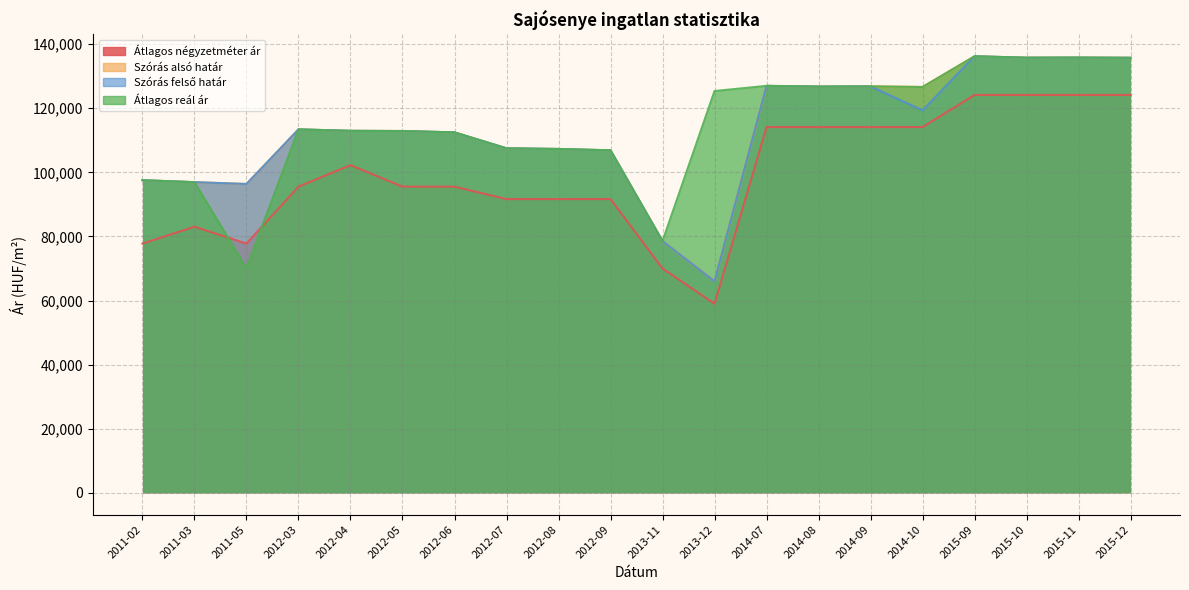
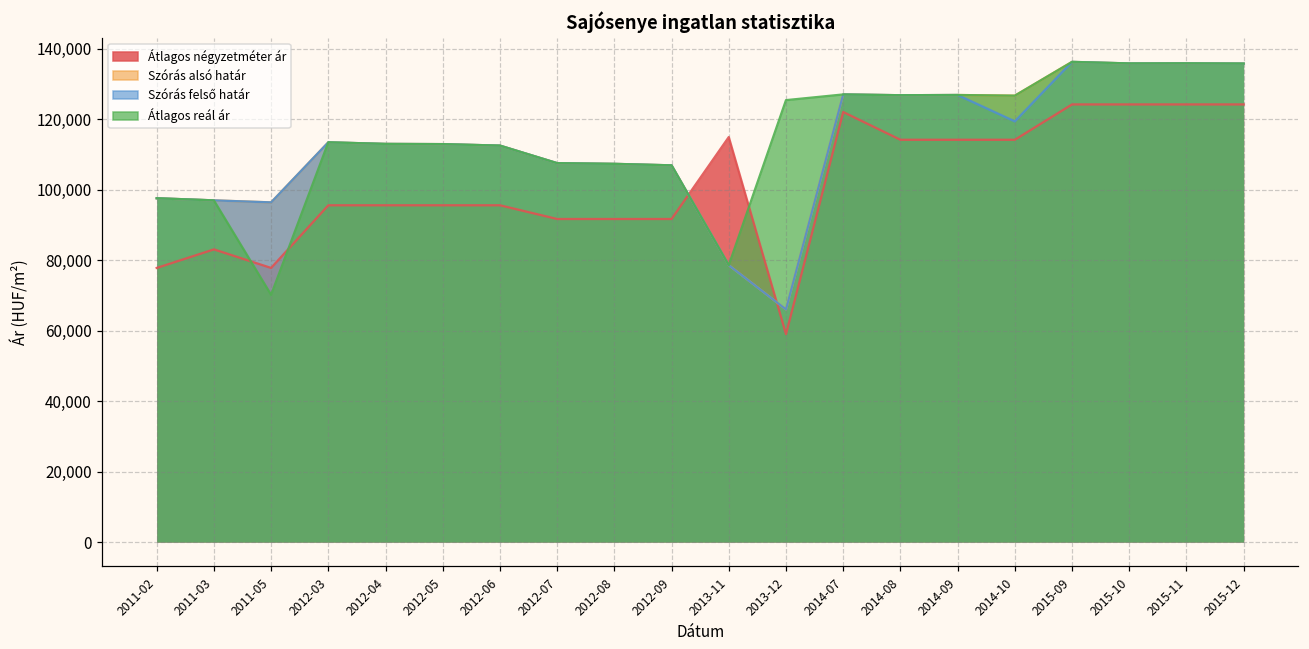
Átlagos négyzetméter ár, 2012-04: 102,000 -> 96,000
Átlagos négyzetméter ár, 2013-11: 70,000 -> 115,000
Átlagos négyzetméter ár, 2014-07: 114,000 -> 122,000
